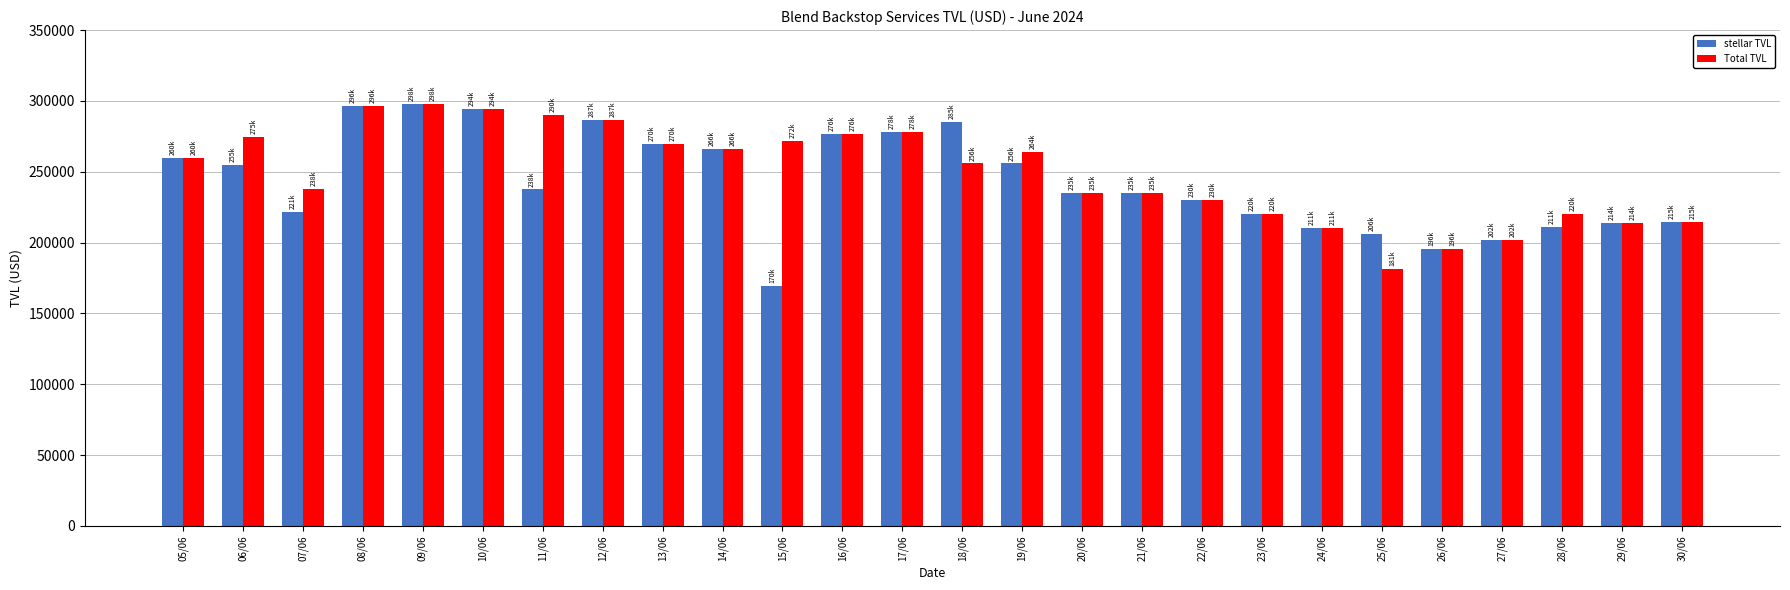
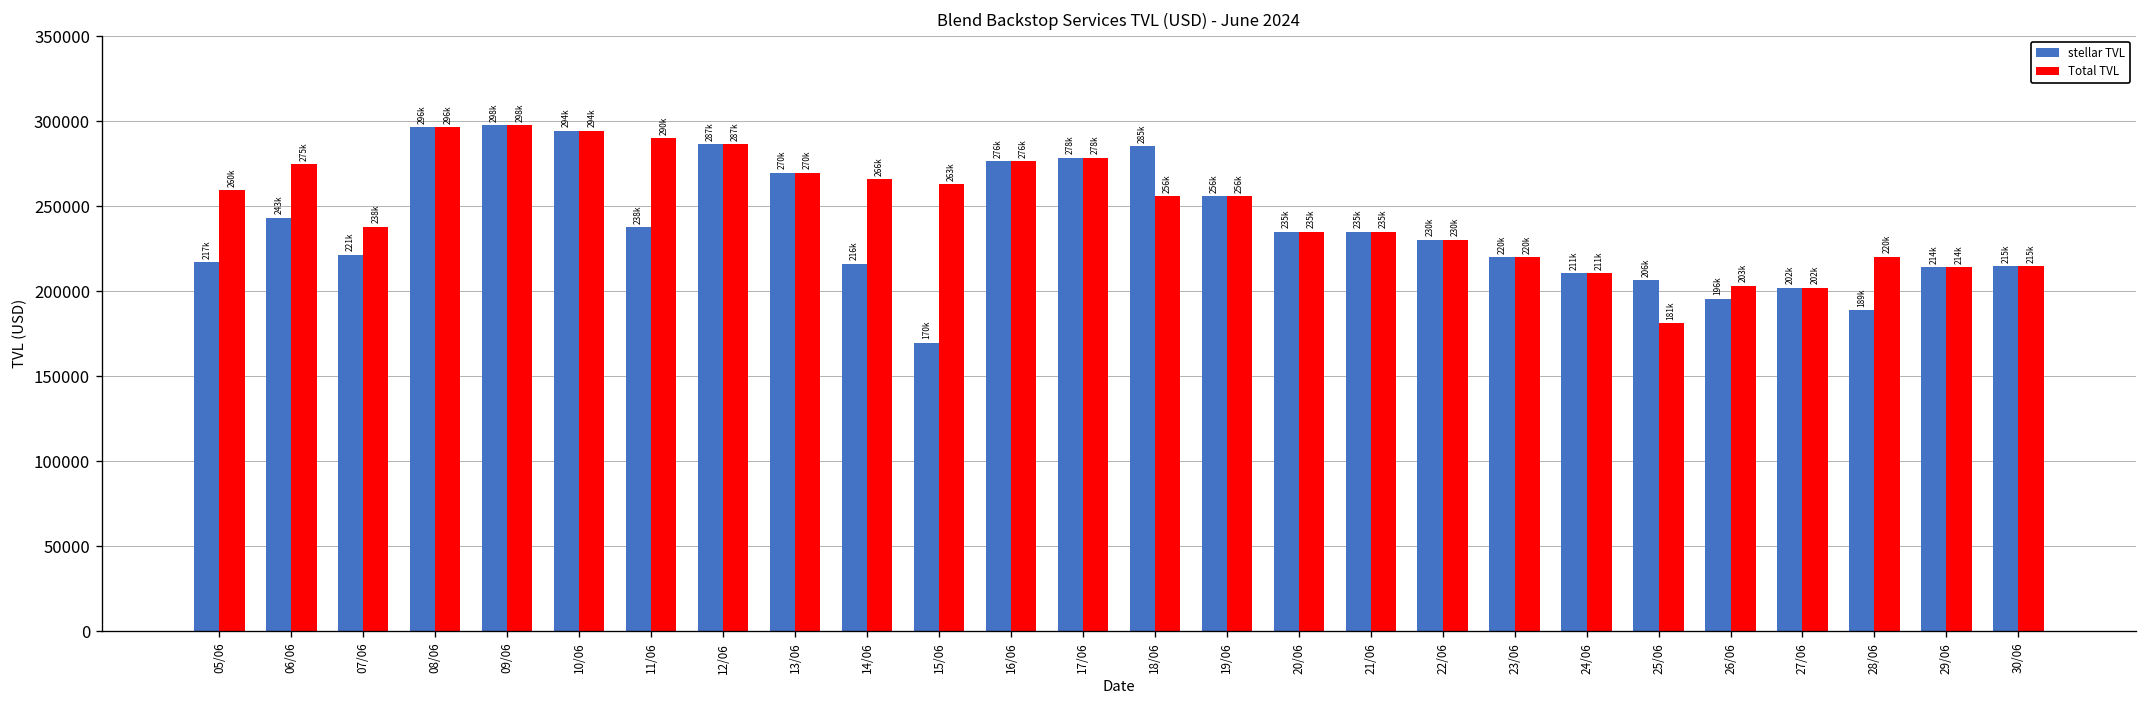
stellar TVL, 05/06: 260k -> 217k
stellar TVL, 06/06: 255k -> 243k
stellar TVL, 14/06: 266k -> 216k
Total TVL, 15/06: 272k -> 263k
Total TVL, 19/06: 264k -> 256k
Total TVL, 26/06: 196k -> 203k
stellar TVL, 28/06: 211k -> 189k
